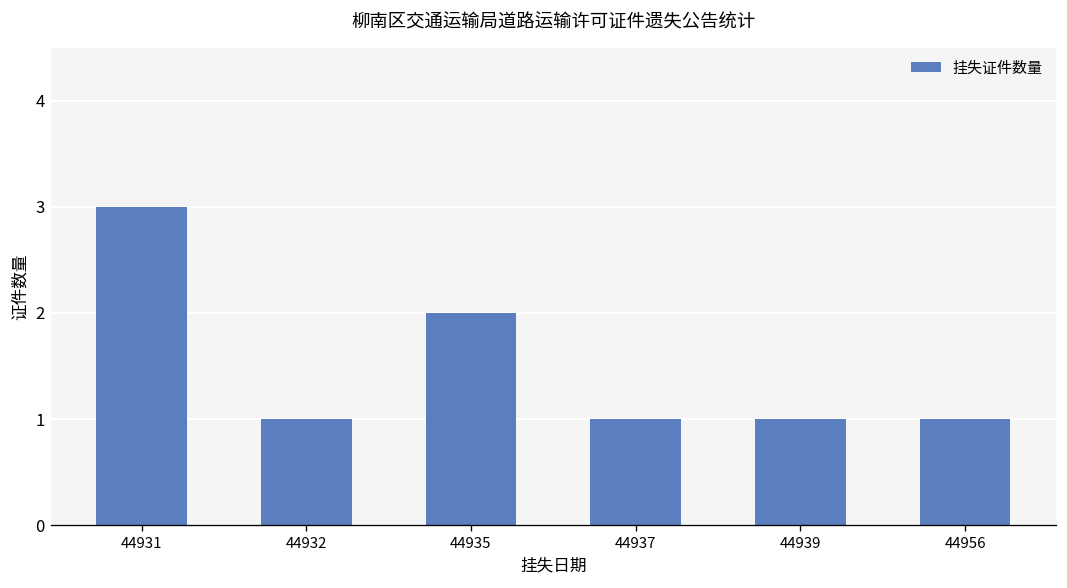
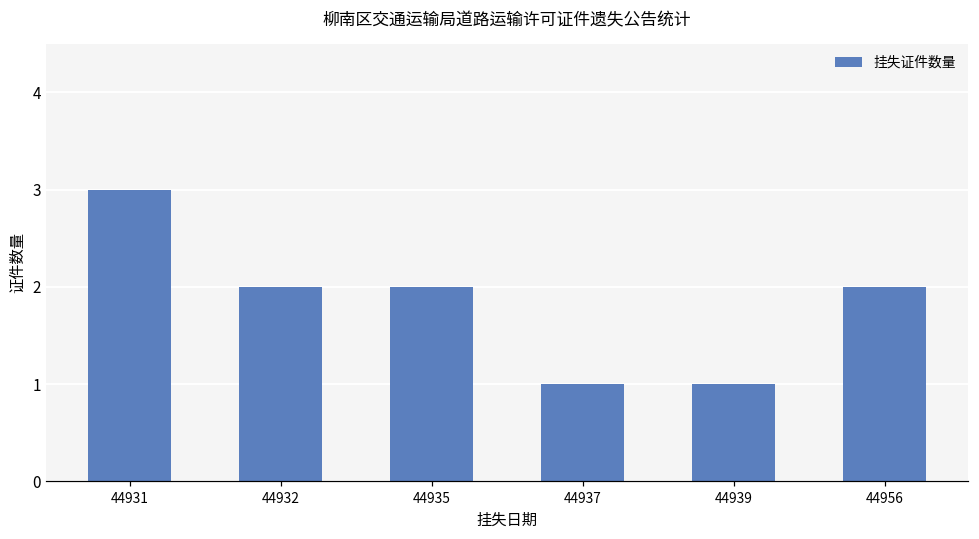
44932: 1 -> 2
44956: 1 -> 2
